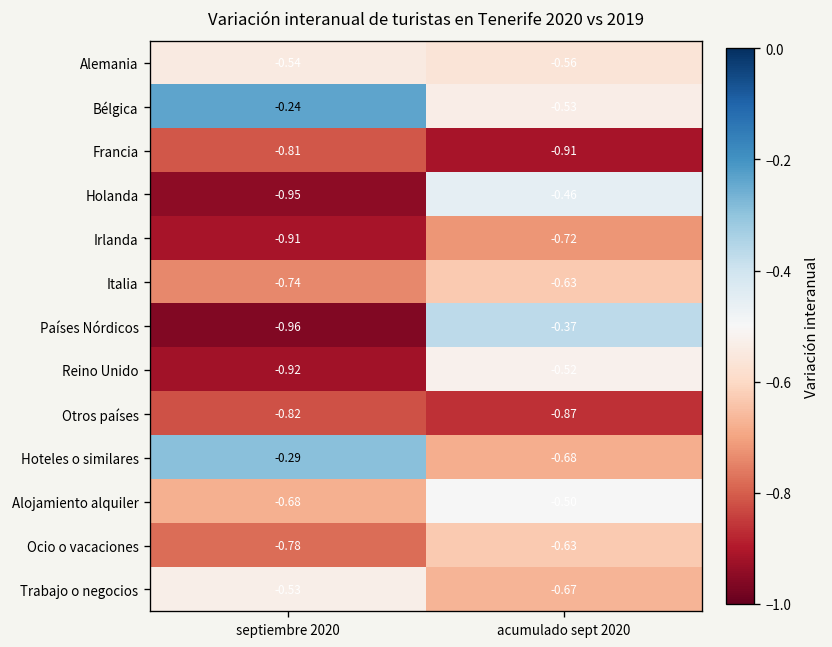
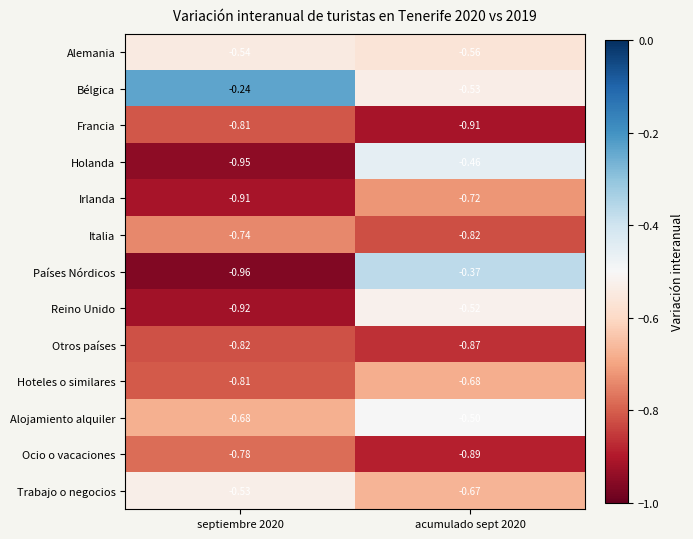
Italia, acumulado sept 2020: -0.63 -> -0.82
Hoteles o similares, septiembre 2020: -0.29 -> -0.81
Ocio o vacaciones, acumulado sept 2020: -0.63 -> -0.89
